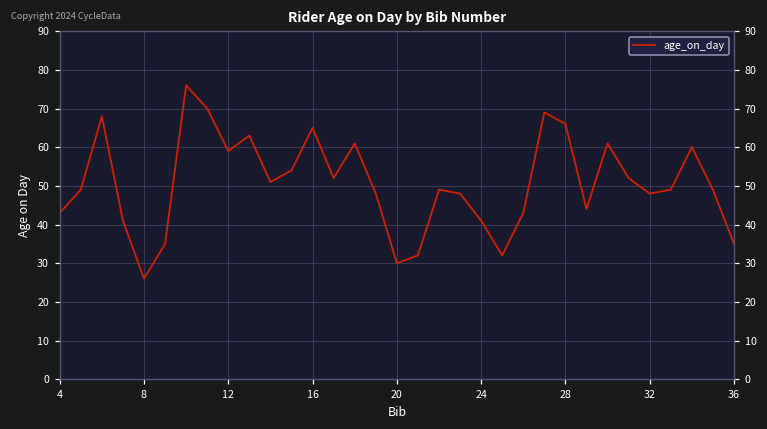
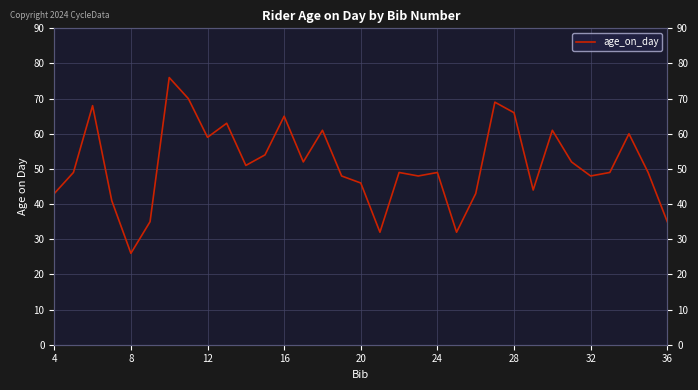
20: 30 -> 46
24: 41 -> 49
